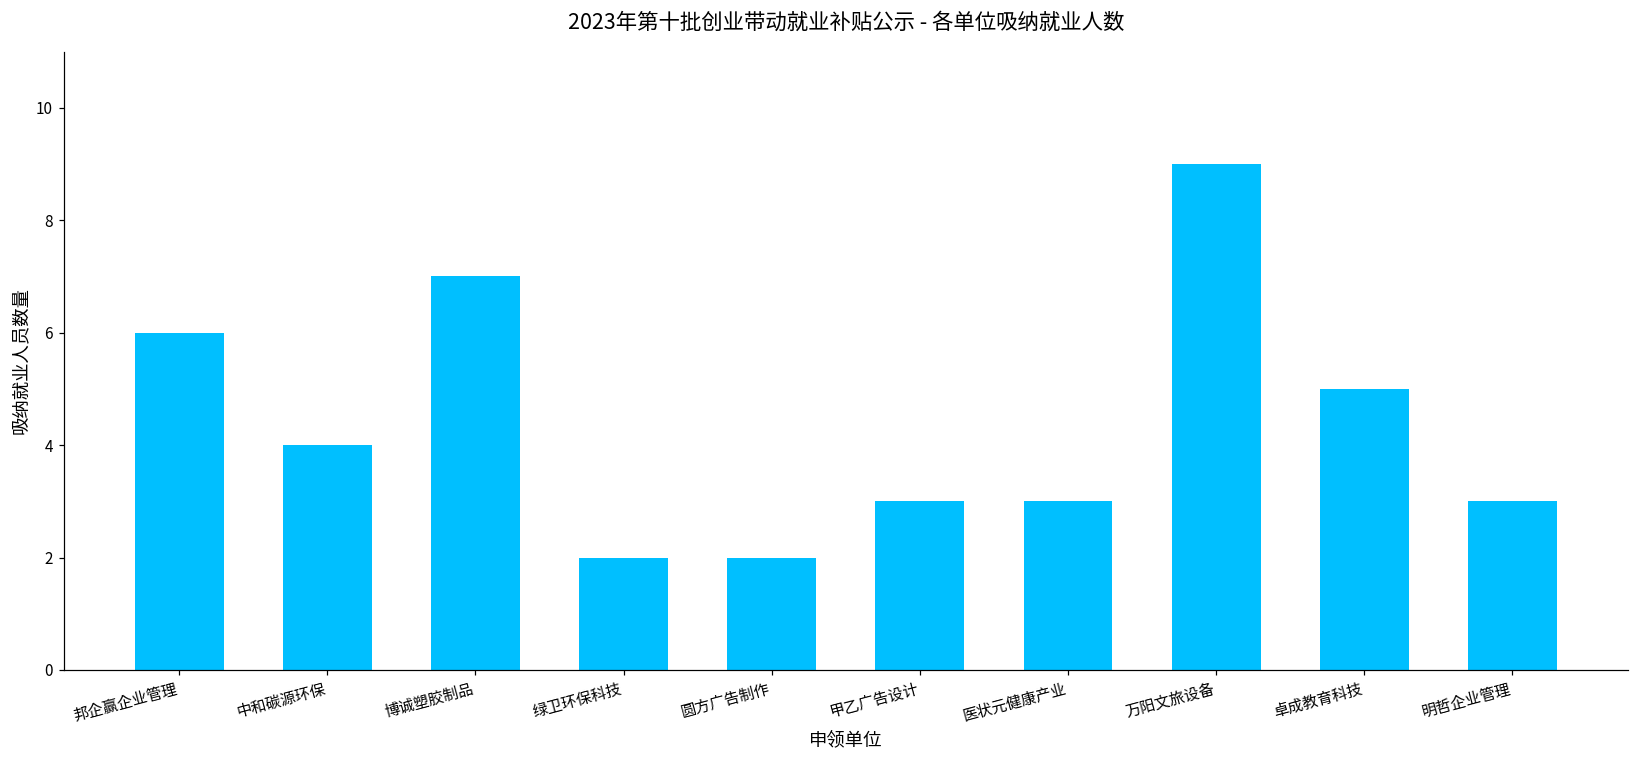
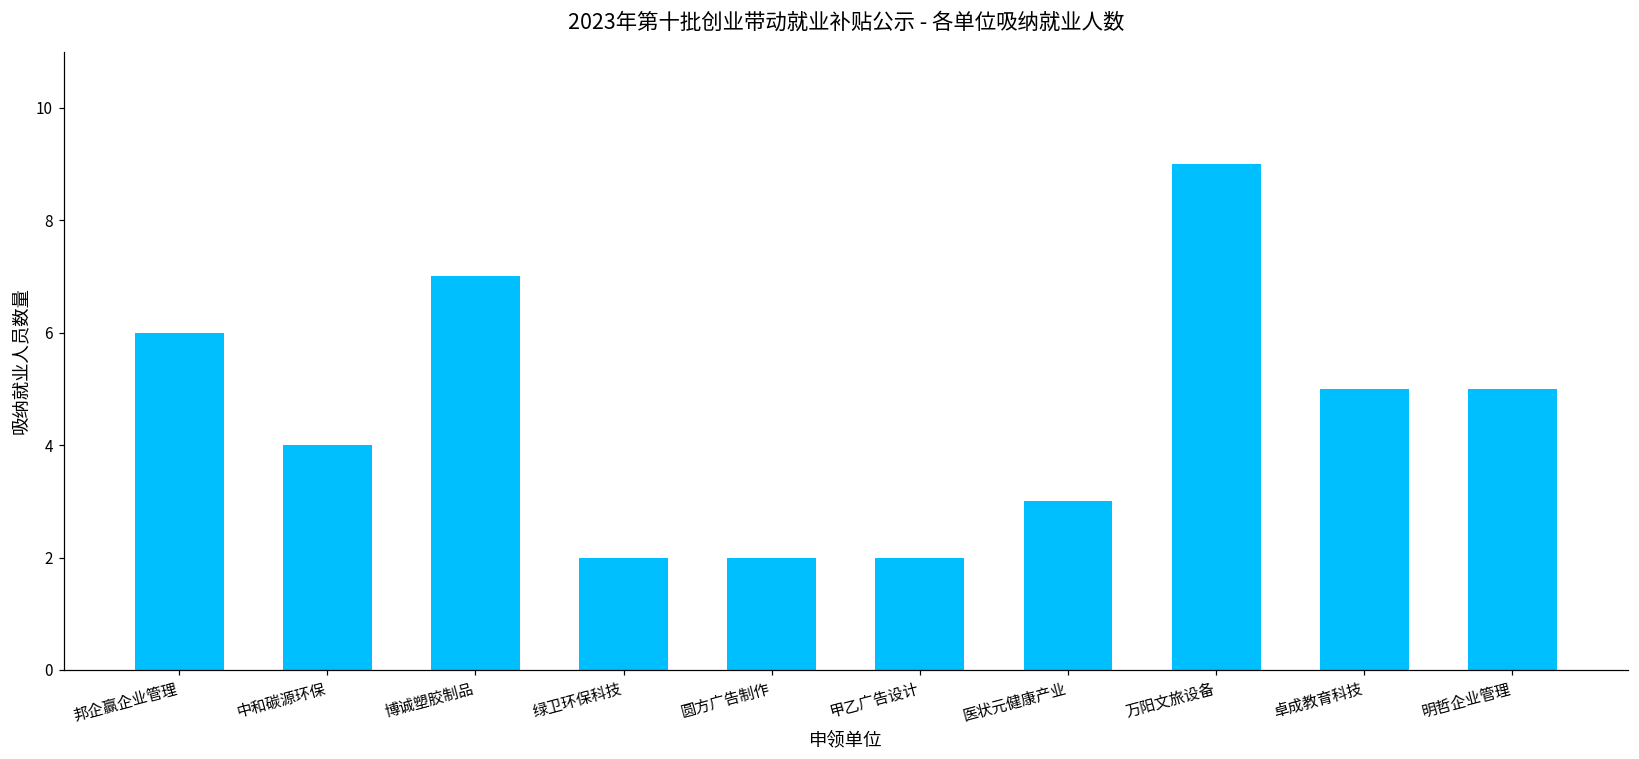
甲乙广告设计: 3 -> 2
明哲企业管理: 3 -> 5
